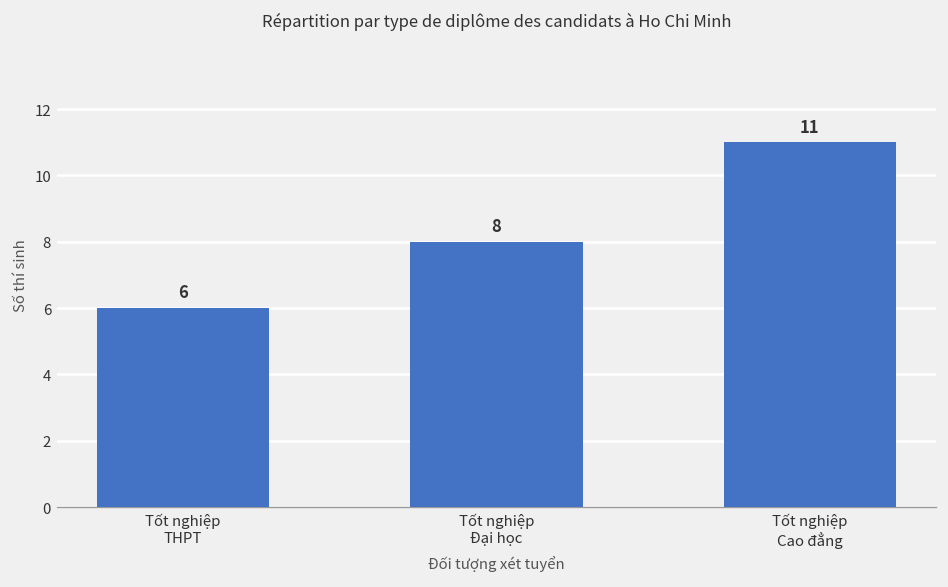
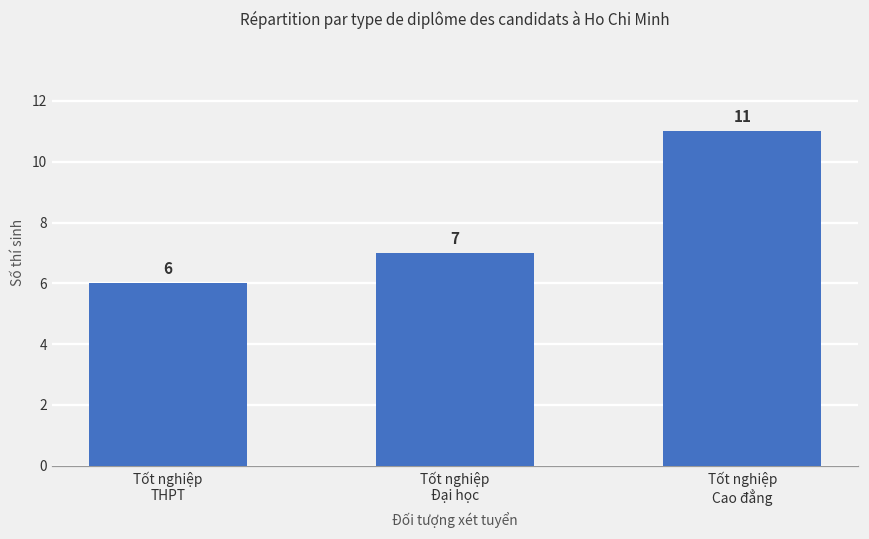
Tốt nghiệp Đại học: 8 -> 7
